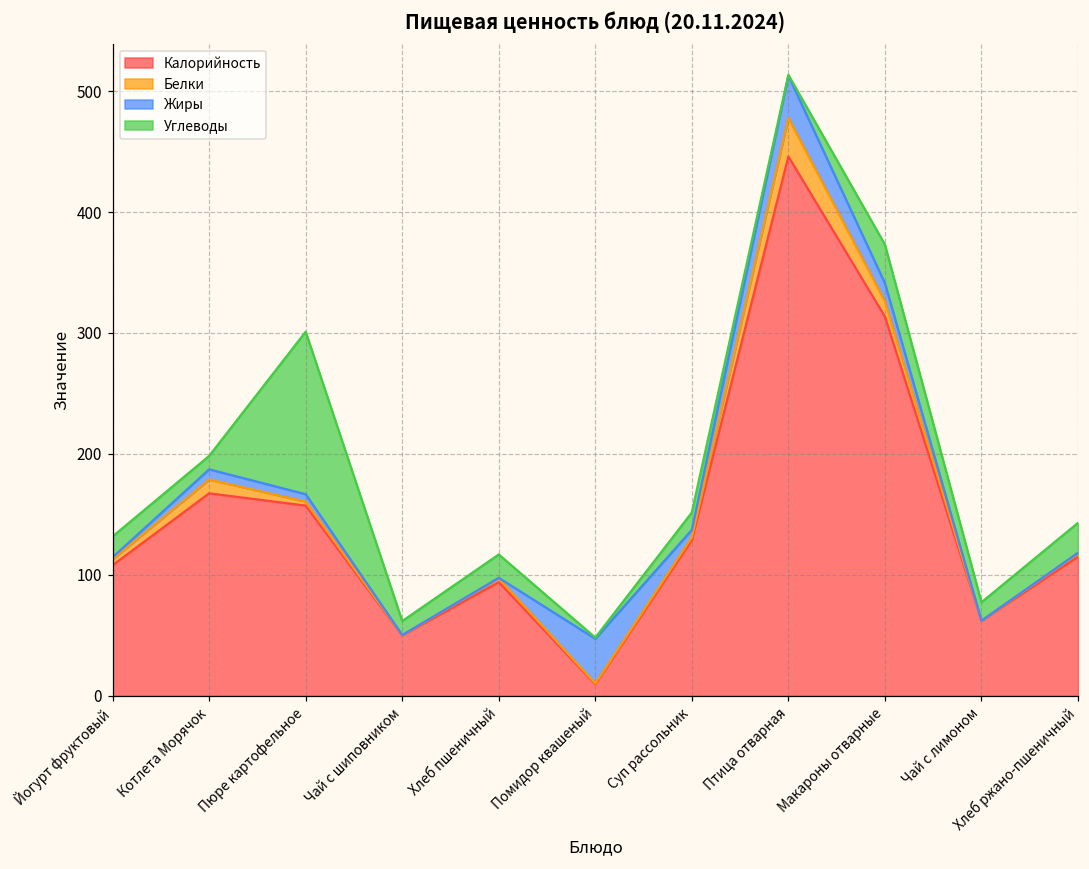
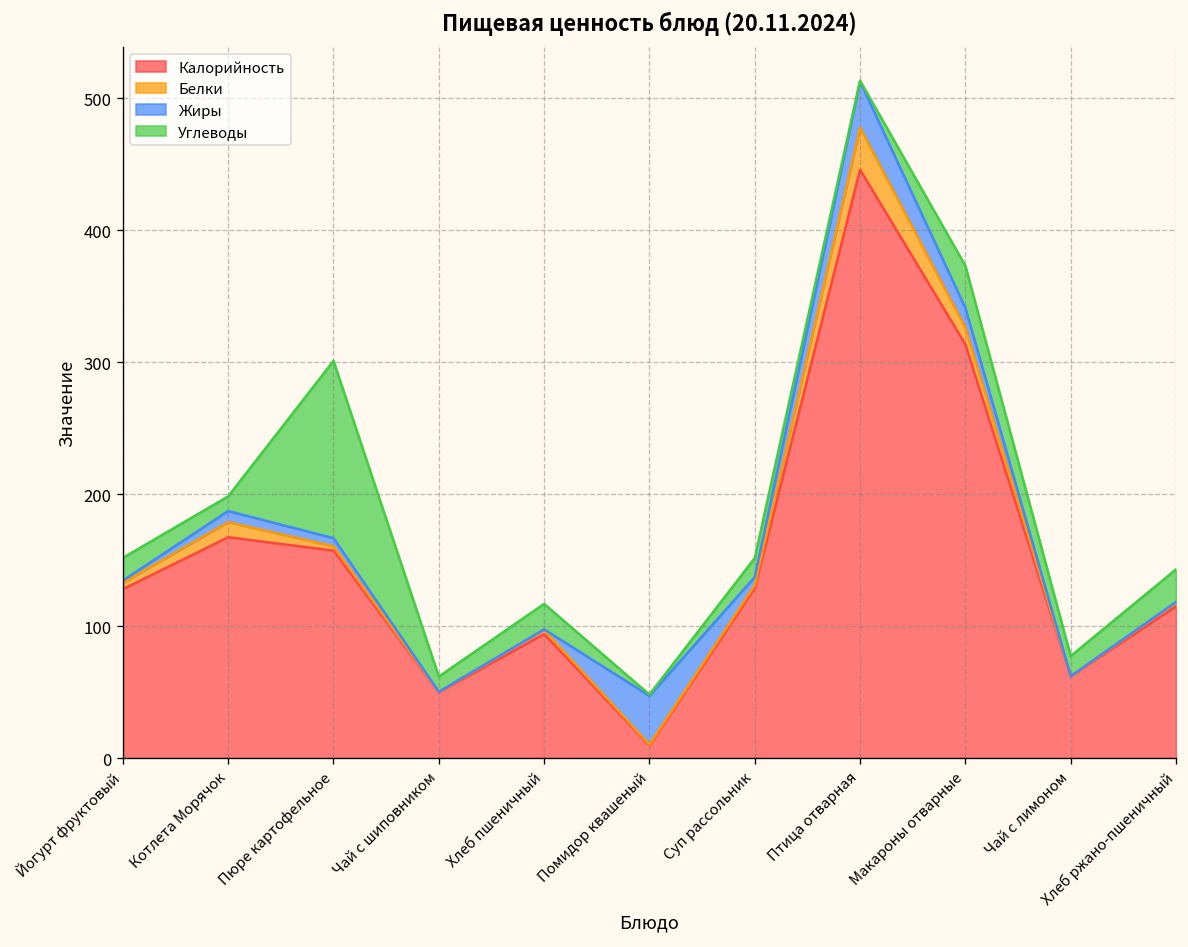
Калорийность, Йогурт фруктовый: 108 -> 128
